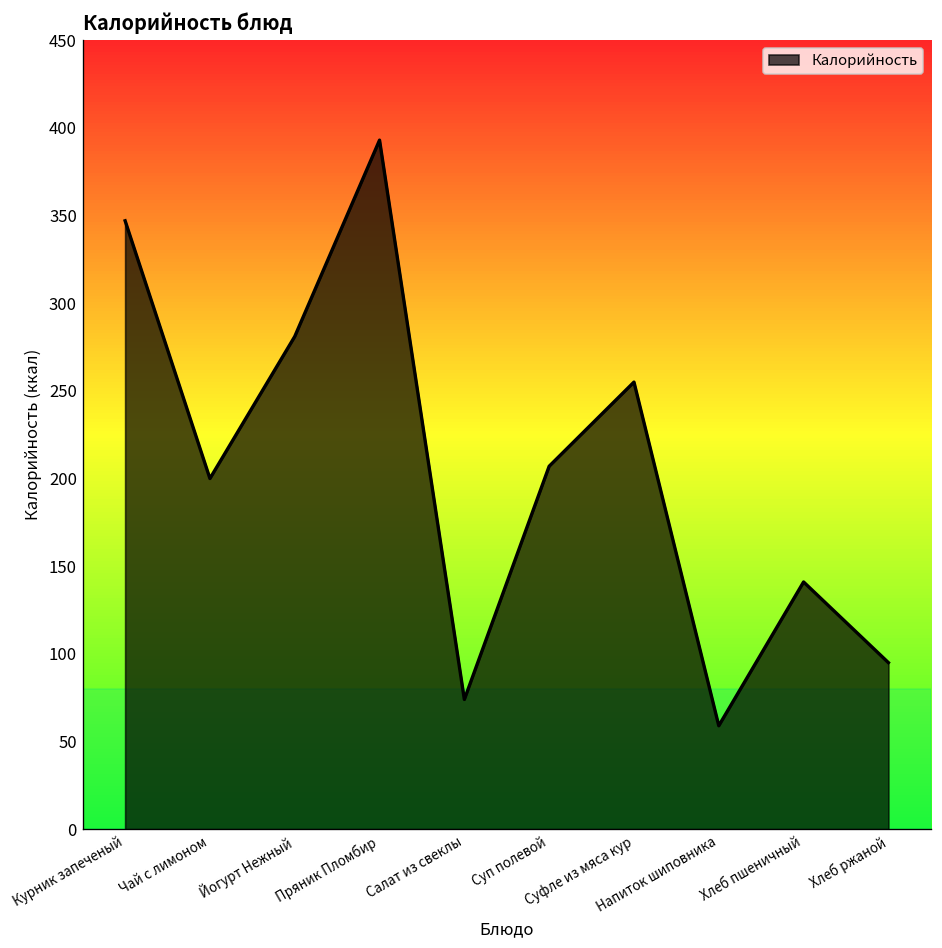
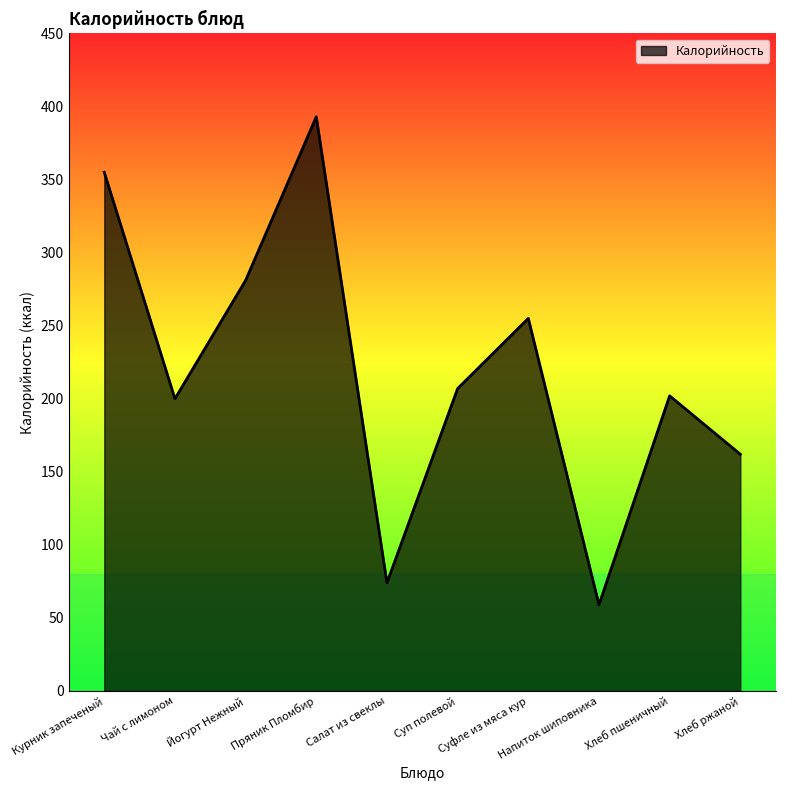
Курник запеченый: 347 -> 355
Хлеб пшеничный: 141 -> 202
Хлеб ржаной: 95 -> 162
